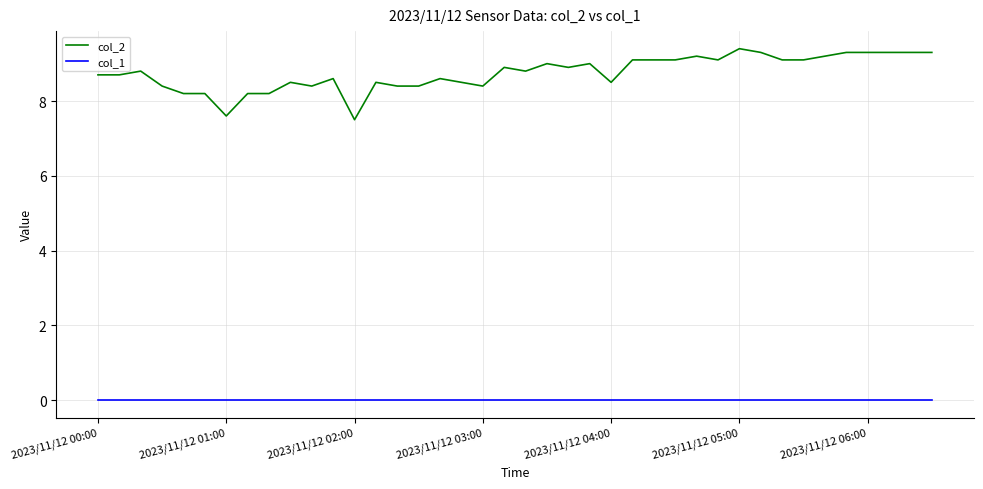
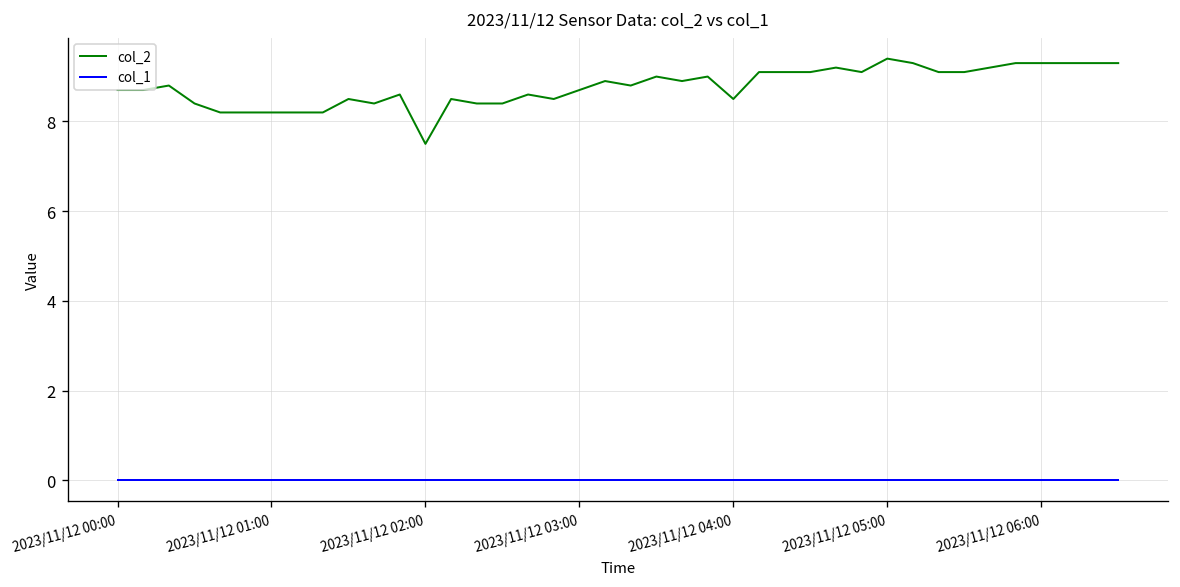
col_2, 2023/11/12 01:00: 7.6 -> 8.2
col_2, 2023/11/12 03:00: 8.4 -> 8.7
